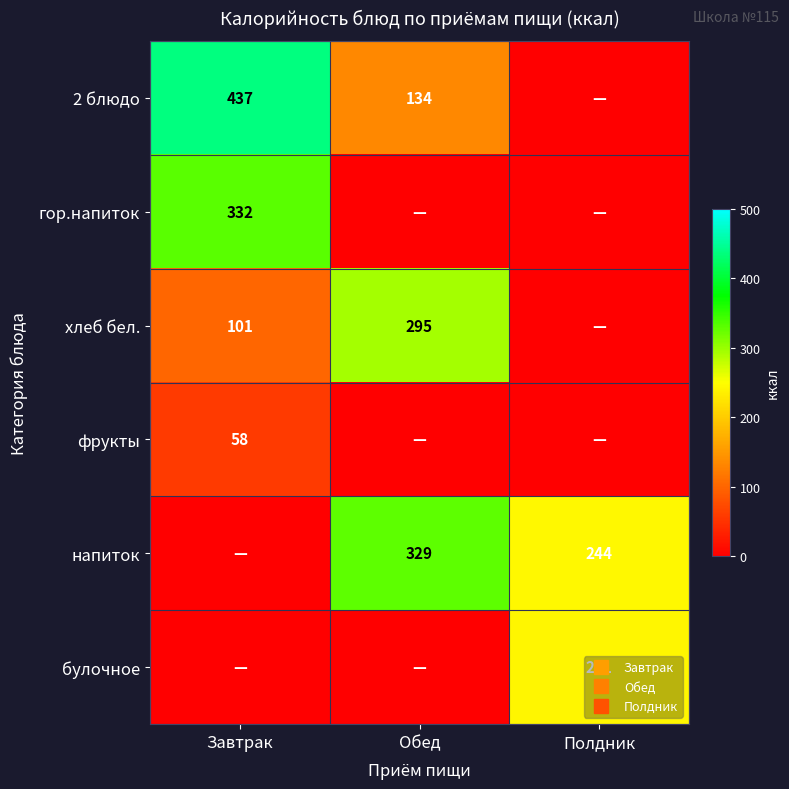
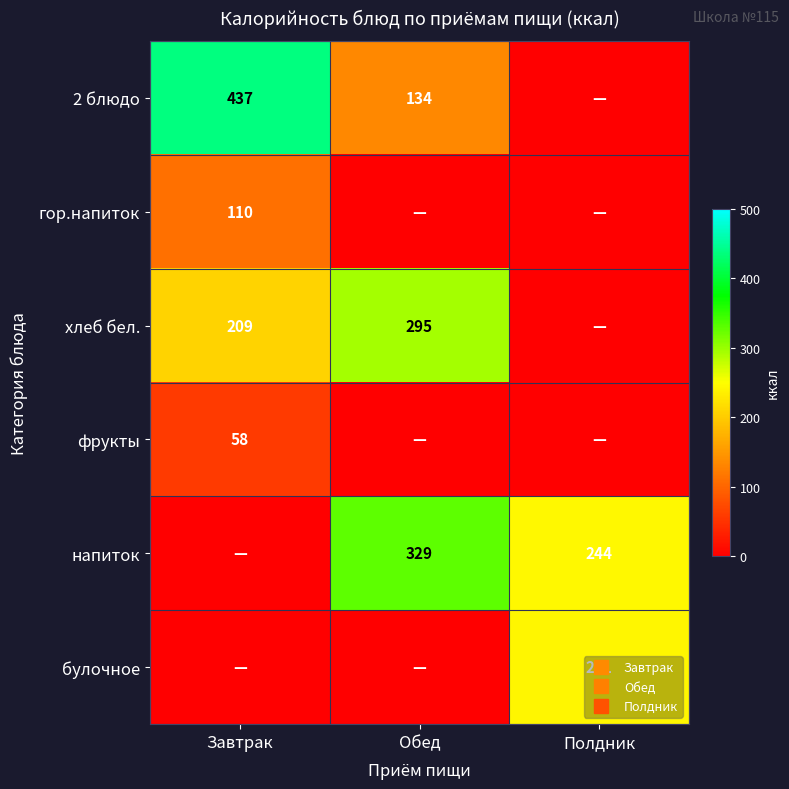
гор.напиток, Завтрак: 332 -> 110
хлеб бел., Завтрак: 101 -> 209
